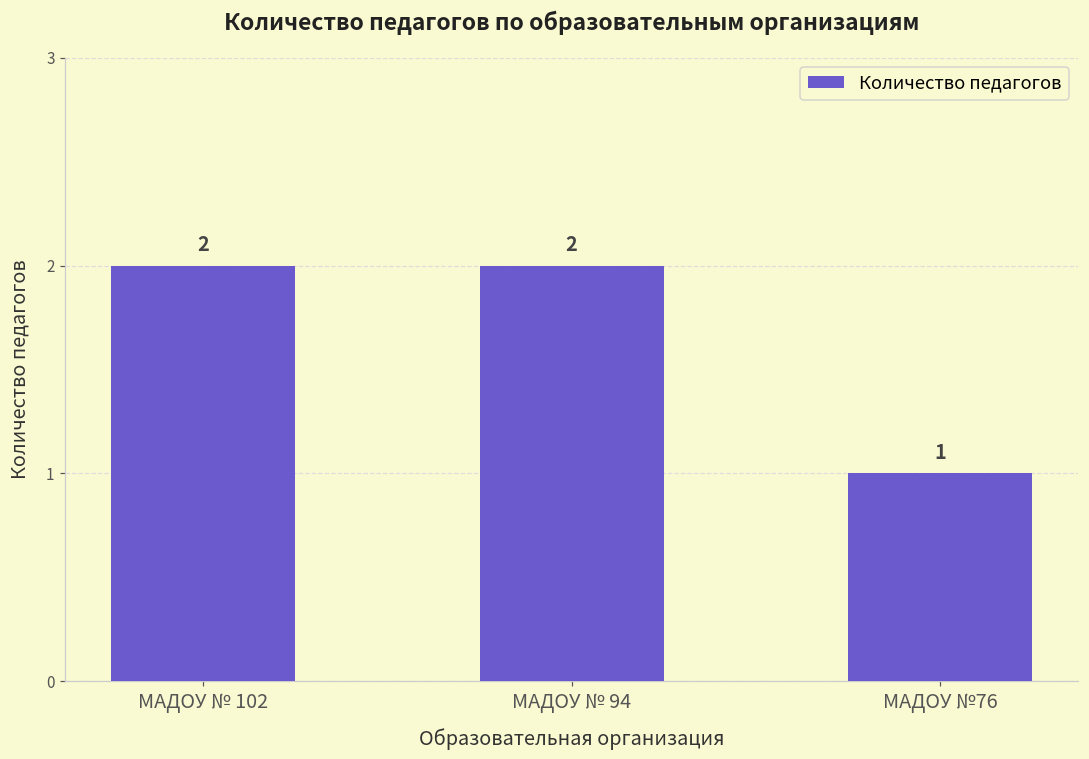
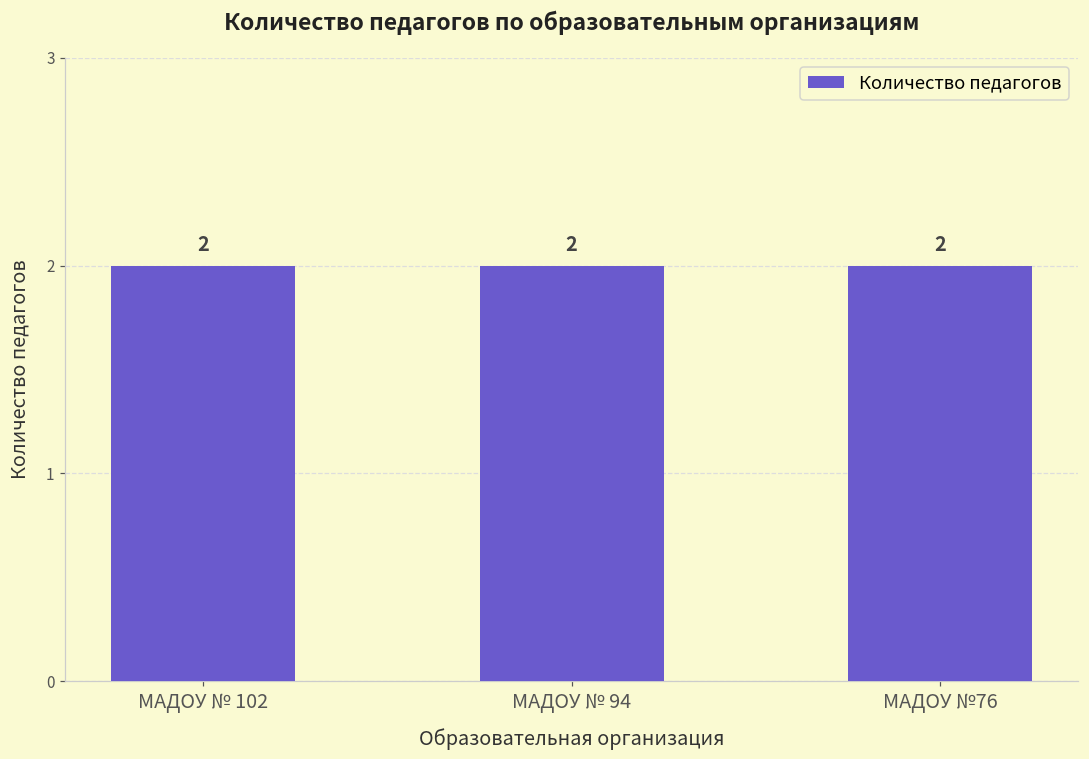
МАДОУ №76: 1 -> 2
